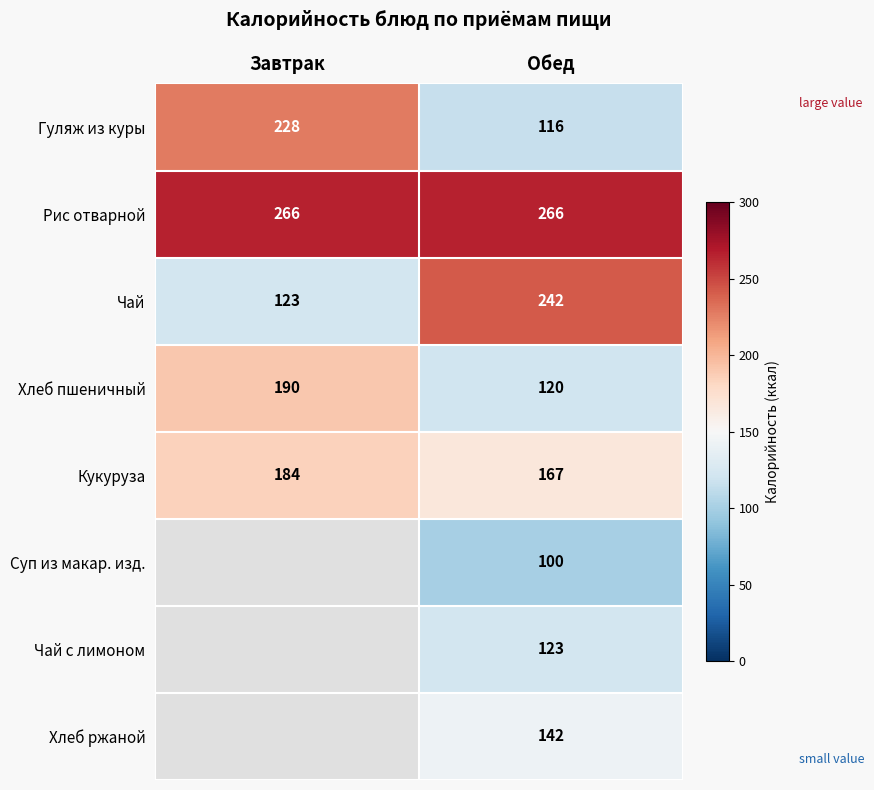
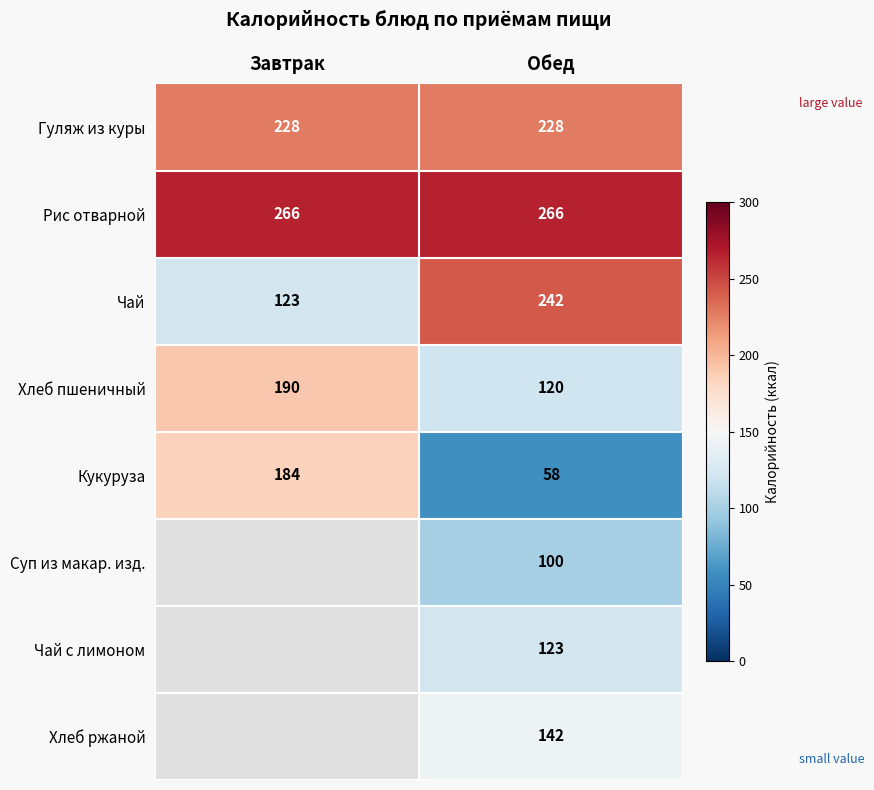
Гуляж из куры, Обед: 116 -> 228
Кукуруза, Обед: 167 -> 58
